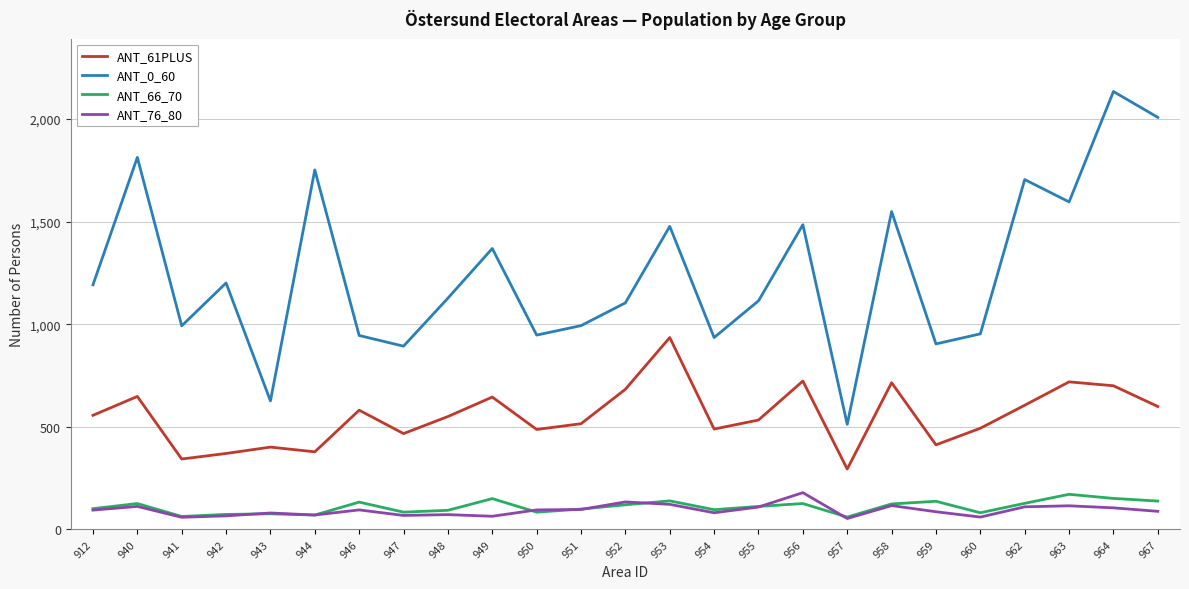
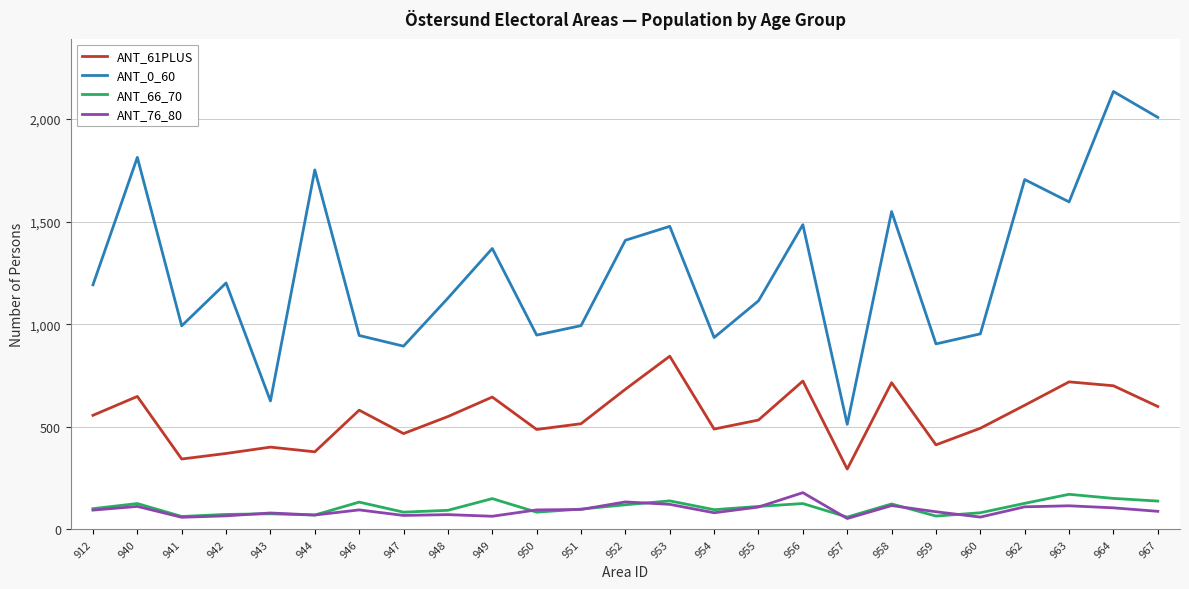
ANT_0_60, 952: 1,100 -> 1,410
ANT_61PLUS, 953: 940 -> 840
ANT_66_70, 959: 140 -> 70
